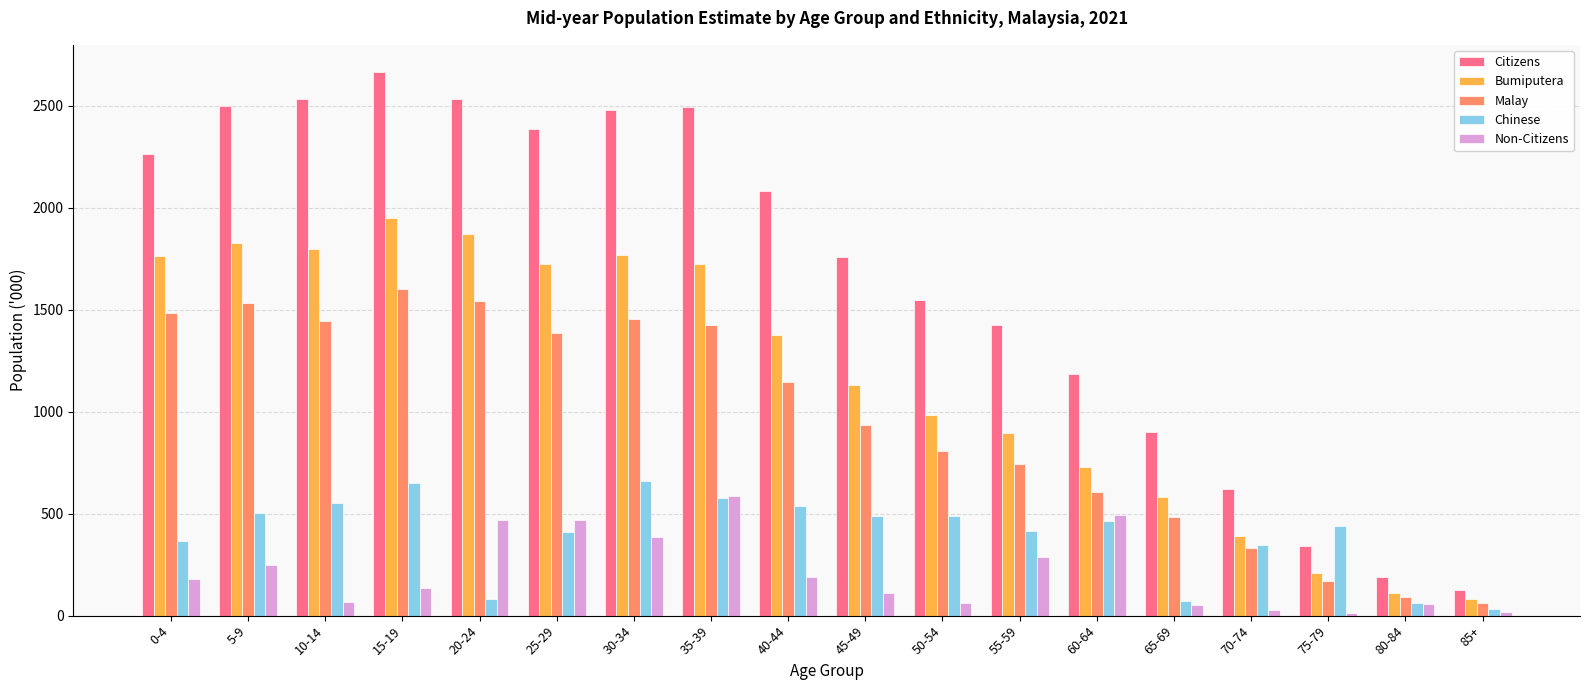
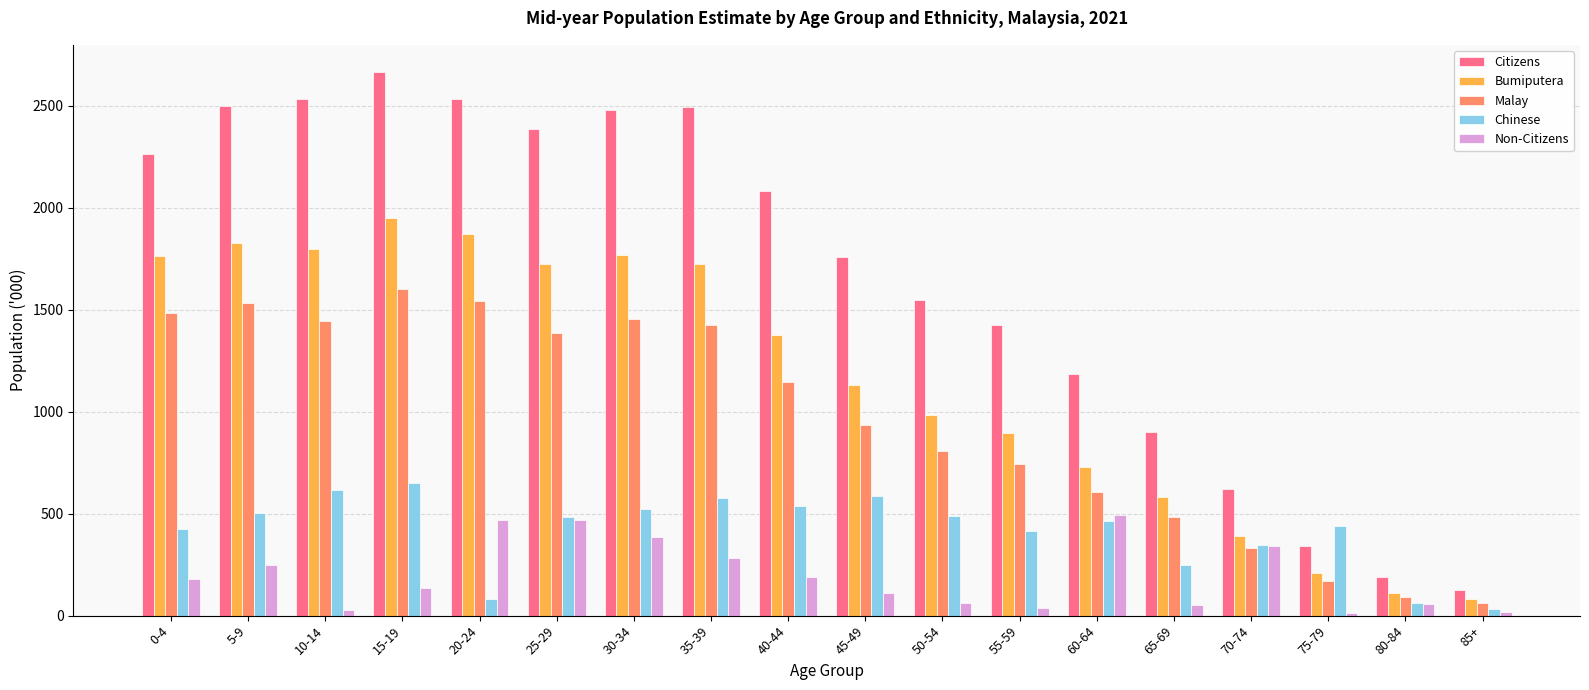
Chinese, 0-4: 370 -> 430
Chinese, 10-14: 550 -> 620
Non-Citizens, 10-14: 70 -> 30
Chinese, 25-29: 410 -> 480
Chinese, 30-34: 660 -> 520
Non-Citizens, 35-39: 590 -> 280
Chinese, 45-49: 490 -> 590
Non-Citizens, 55-59: 290 -> 40
Chinese, 65-69: 70 -> 250
Non-Citizens, 70-74: 30 -> 340
